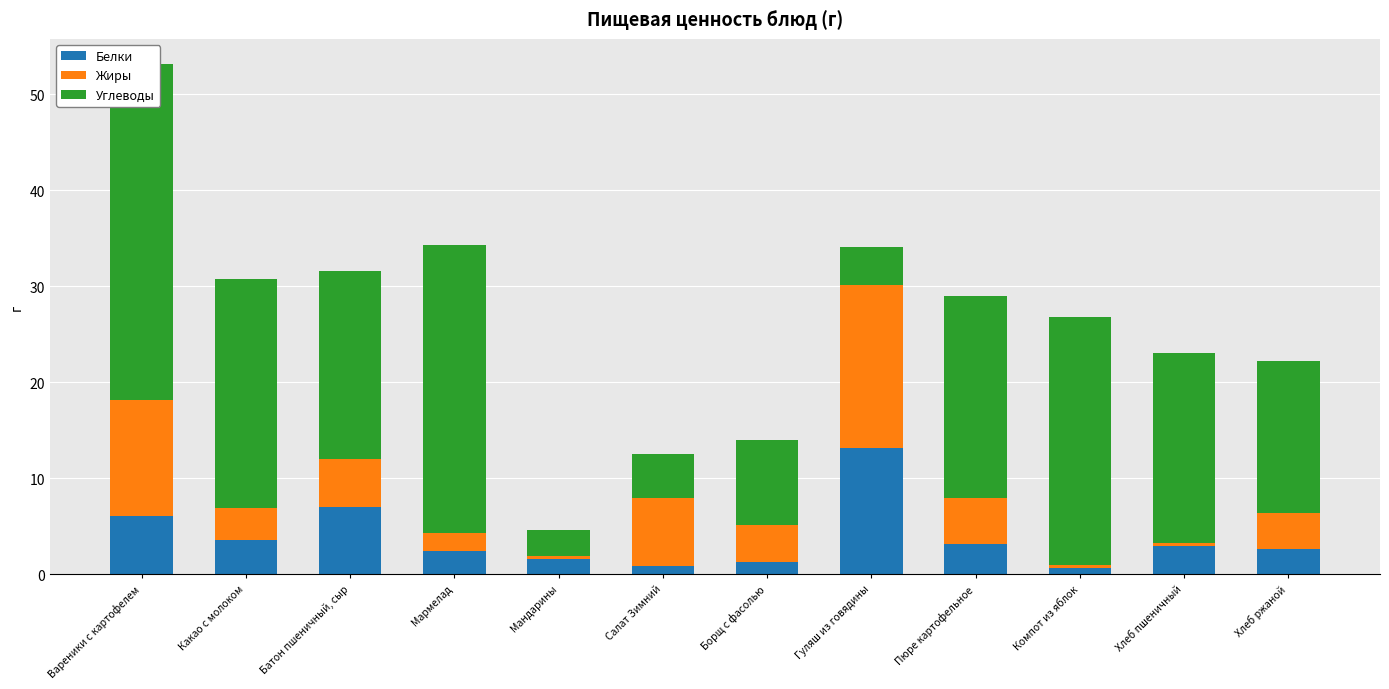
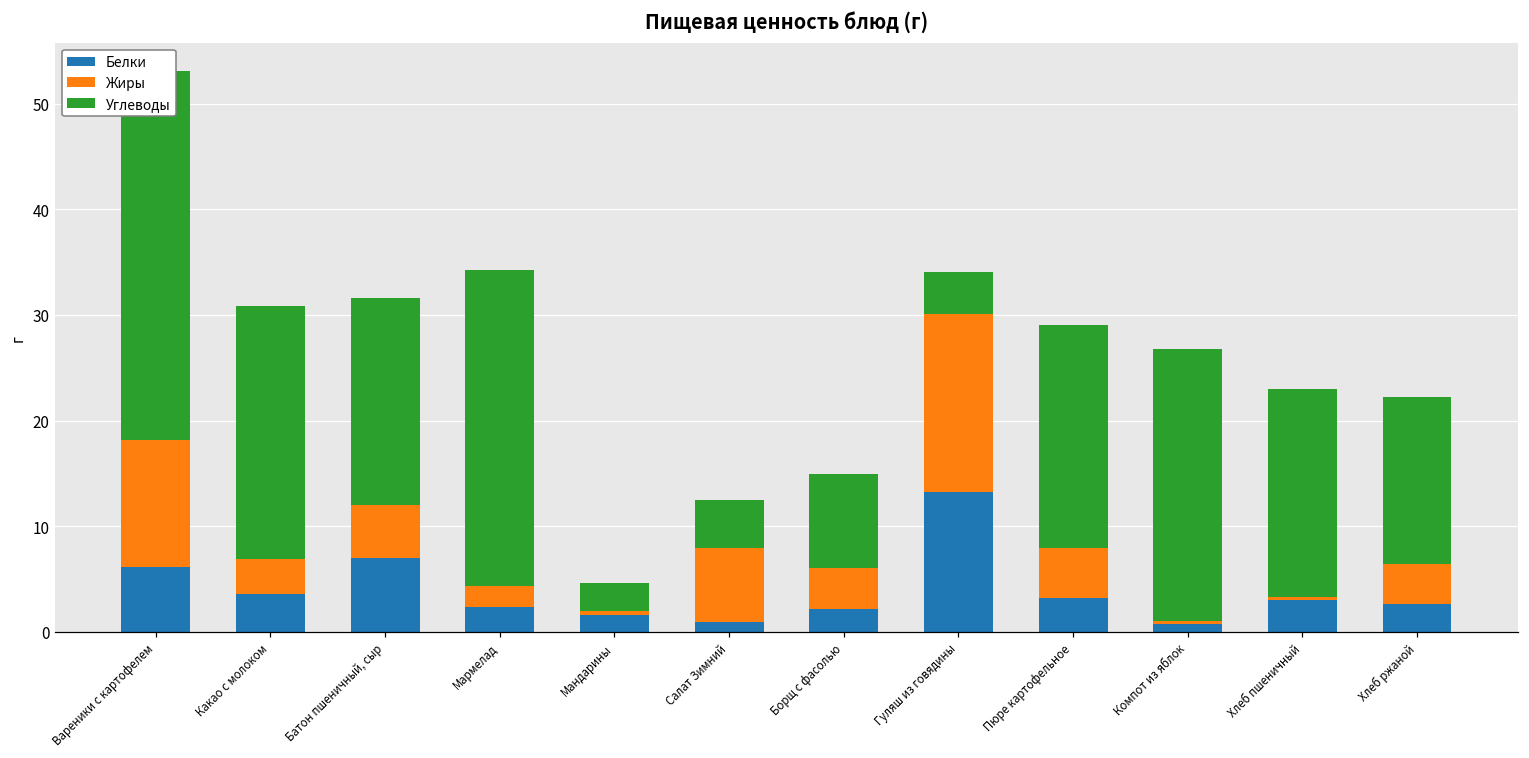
Белки, Борщ с фасолью: 1 -> 2
